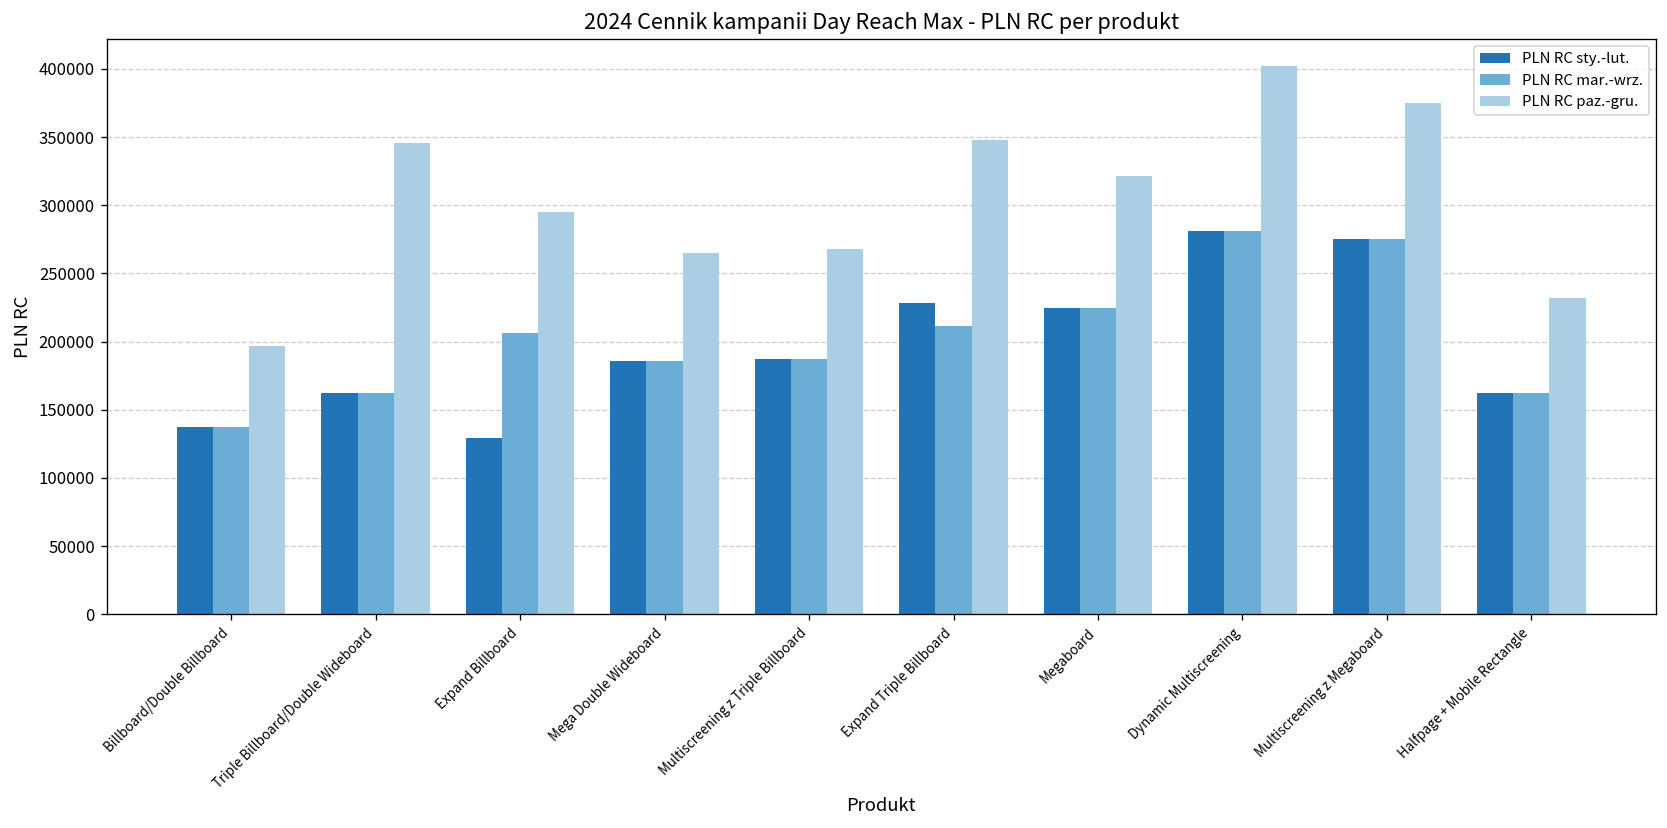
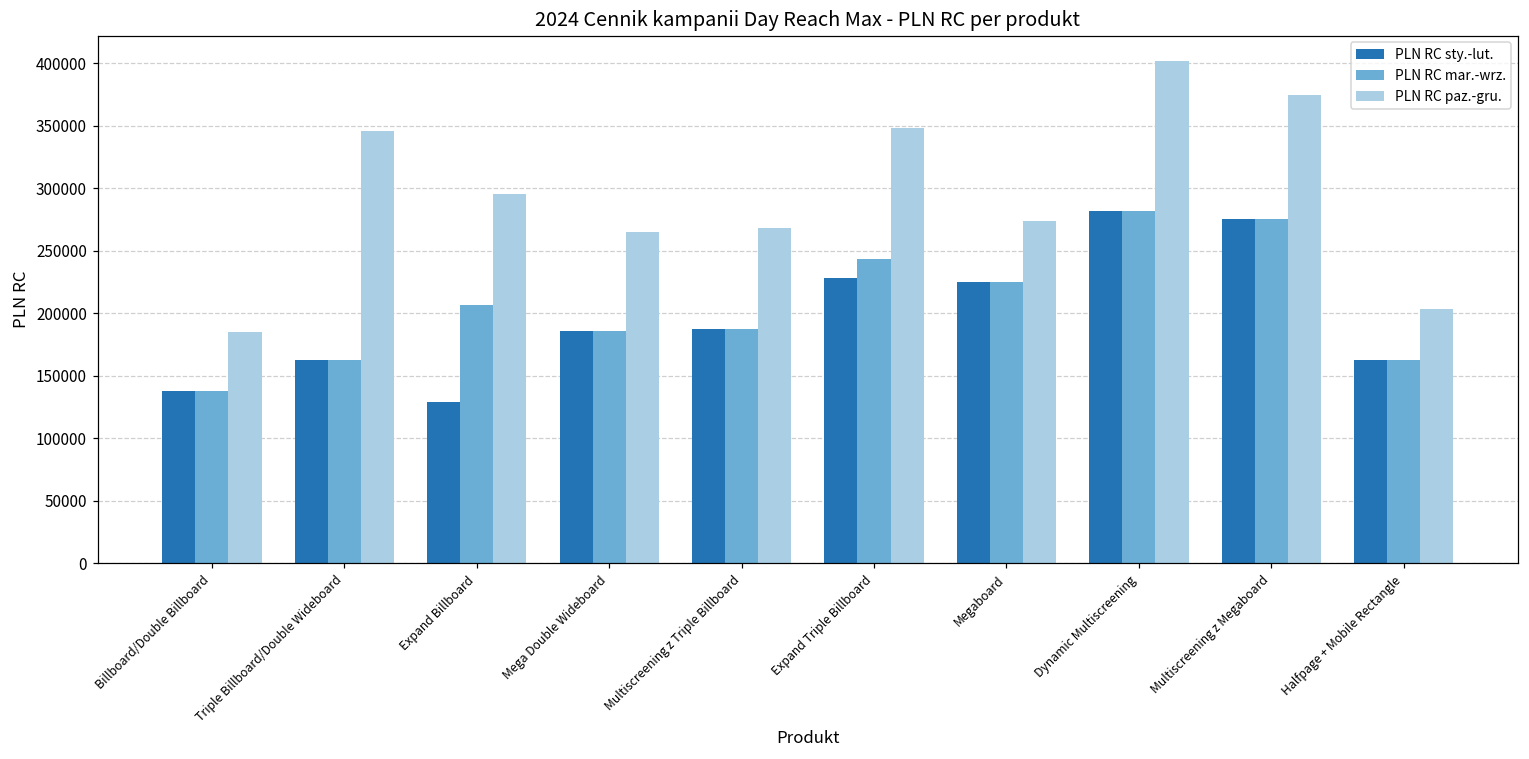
PLN RC paz.-gru., Billboard/Double Billboard: 197000 -> 185000
PLN RC mar.-wrz., Expand Triple Billboard: 211000 -> 244000
PLN RC paz.-gru., Megaboard: 322000 -> 274000
PLN RC paz.-gru., Halfpage + Mobile Rectangle: 232000 -> 204000
